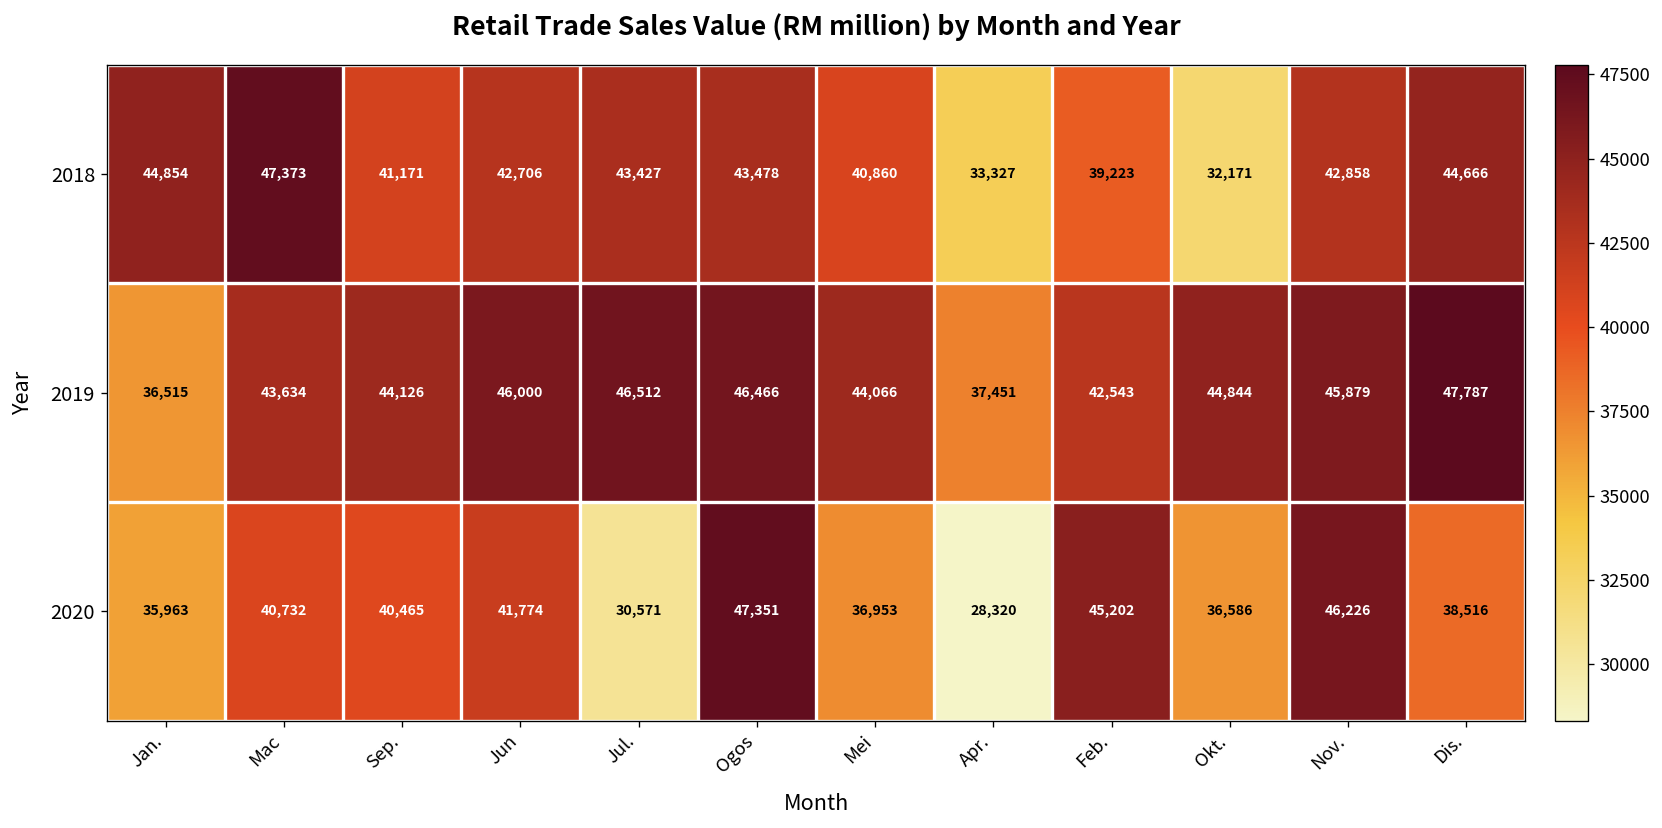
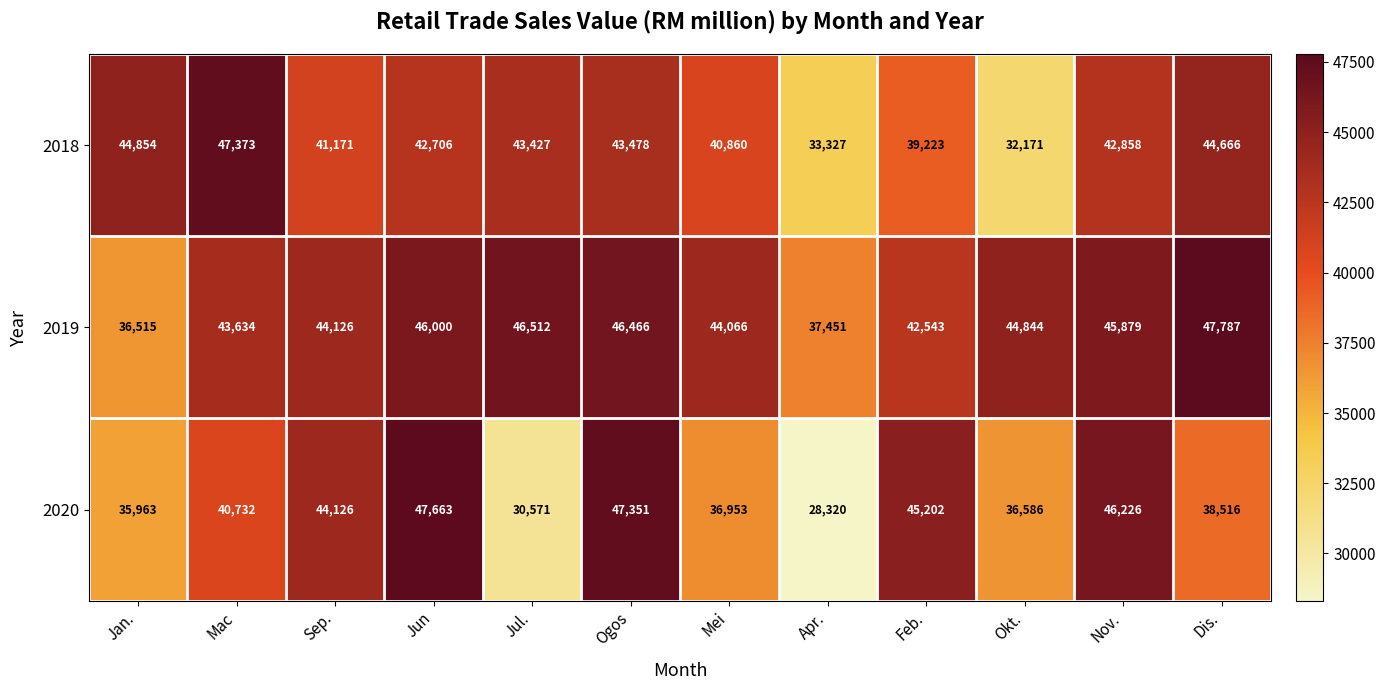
2020, Sep.: 40,465 -> 44,126
2020, Jun: 41,774 -> 47,663
